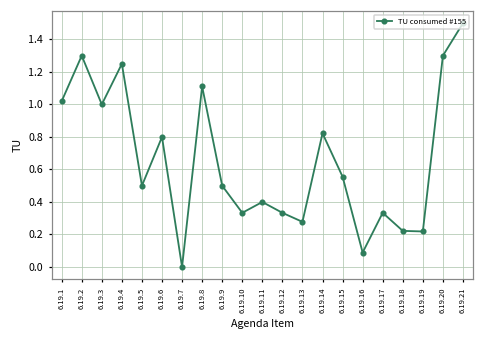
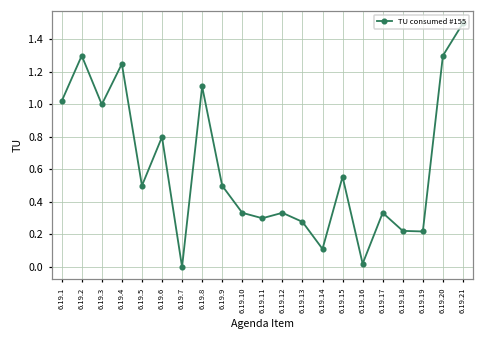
6.19.11: 0.4 -> 0.3
6.19.14: 0.82 -> 0.11
6.19.16: 0.09 -> 0.02
